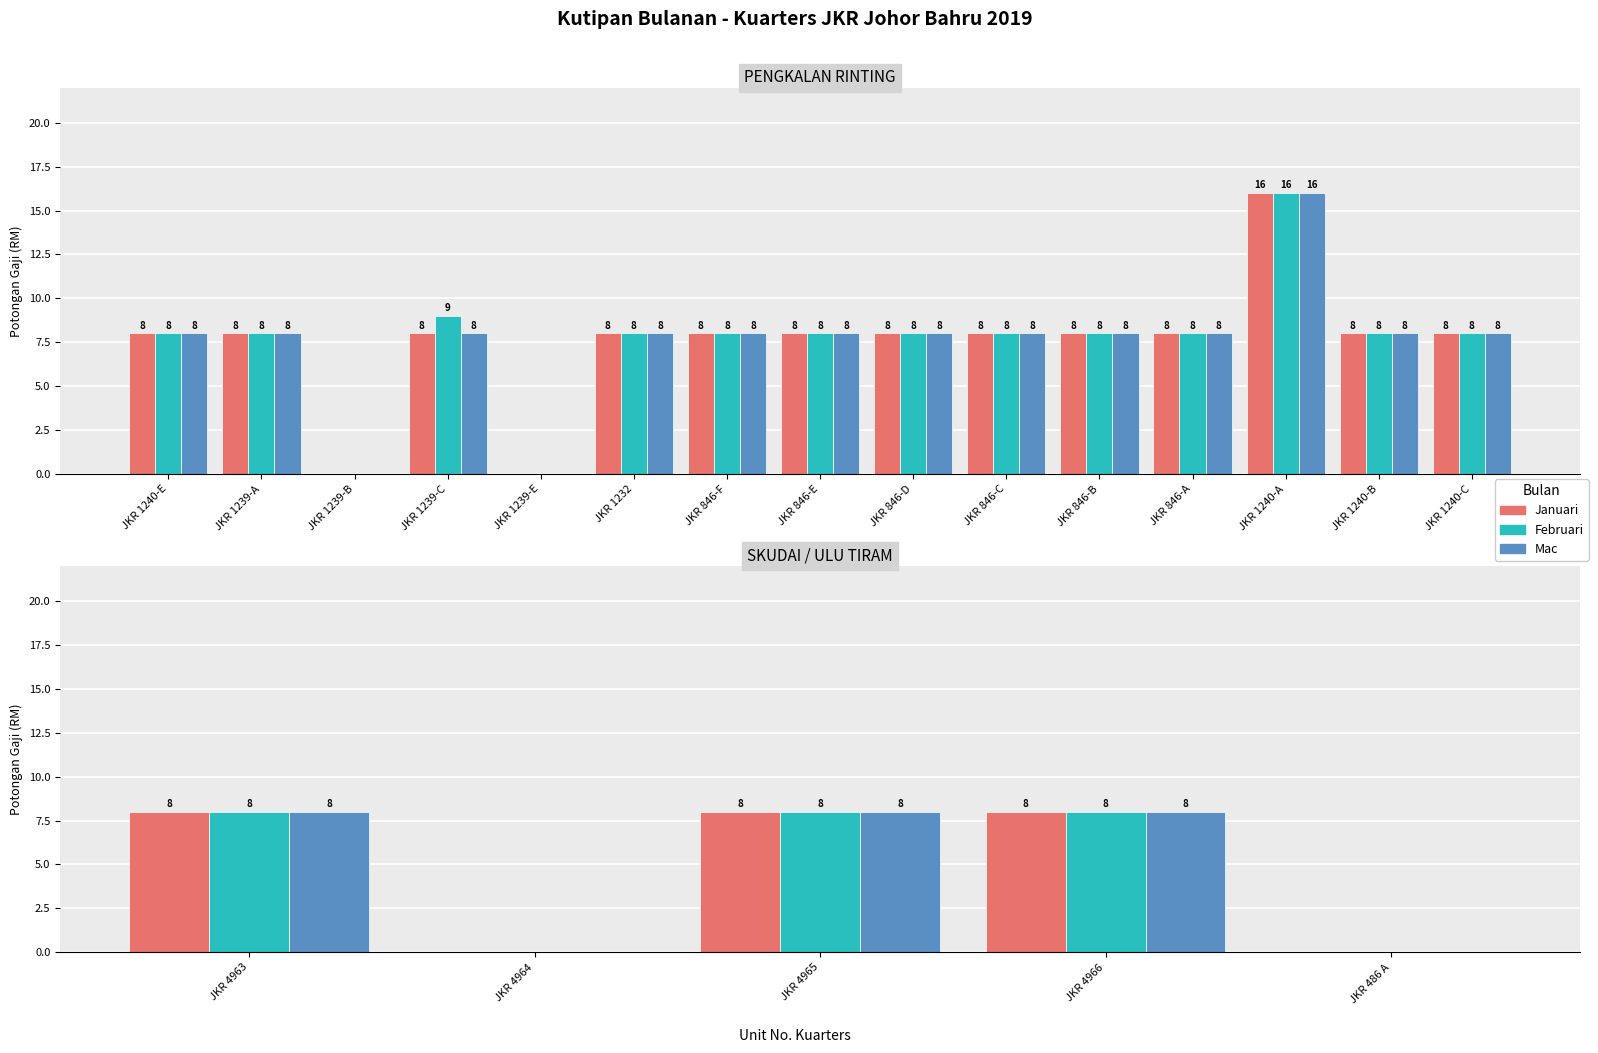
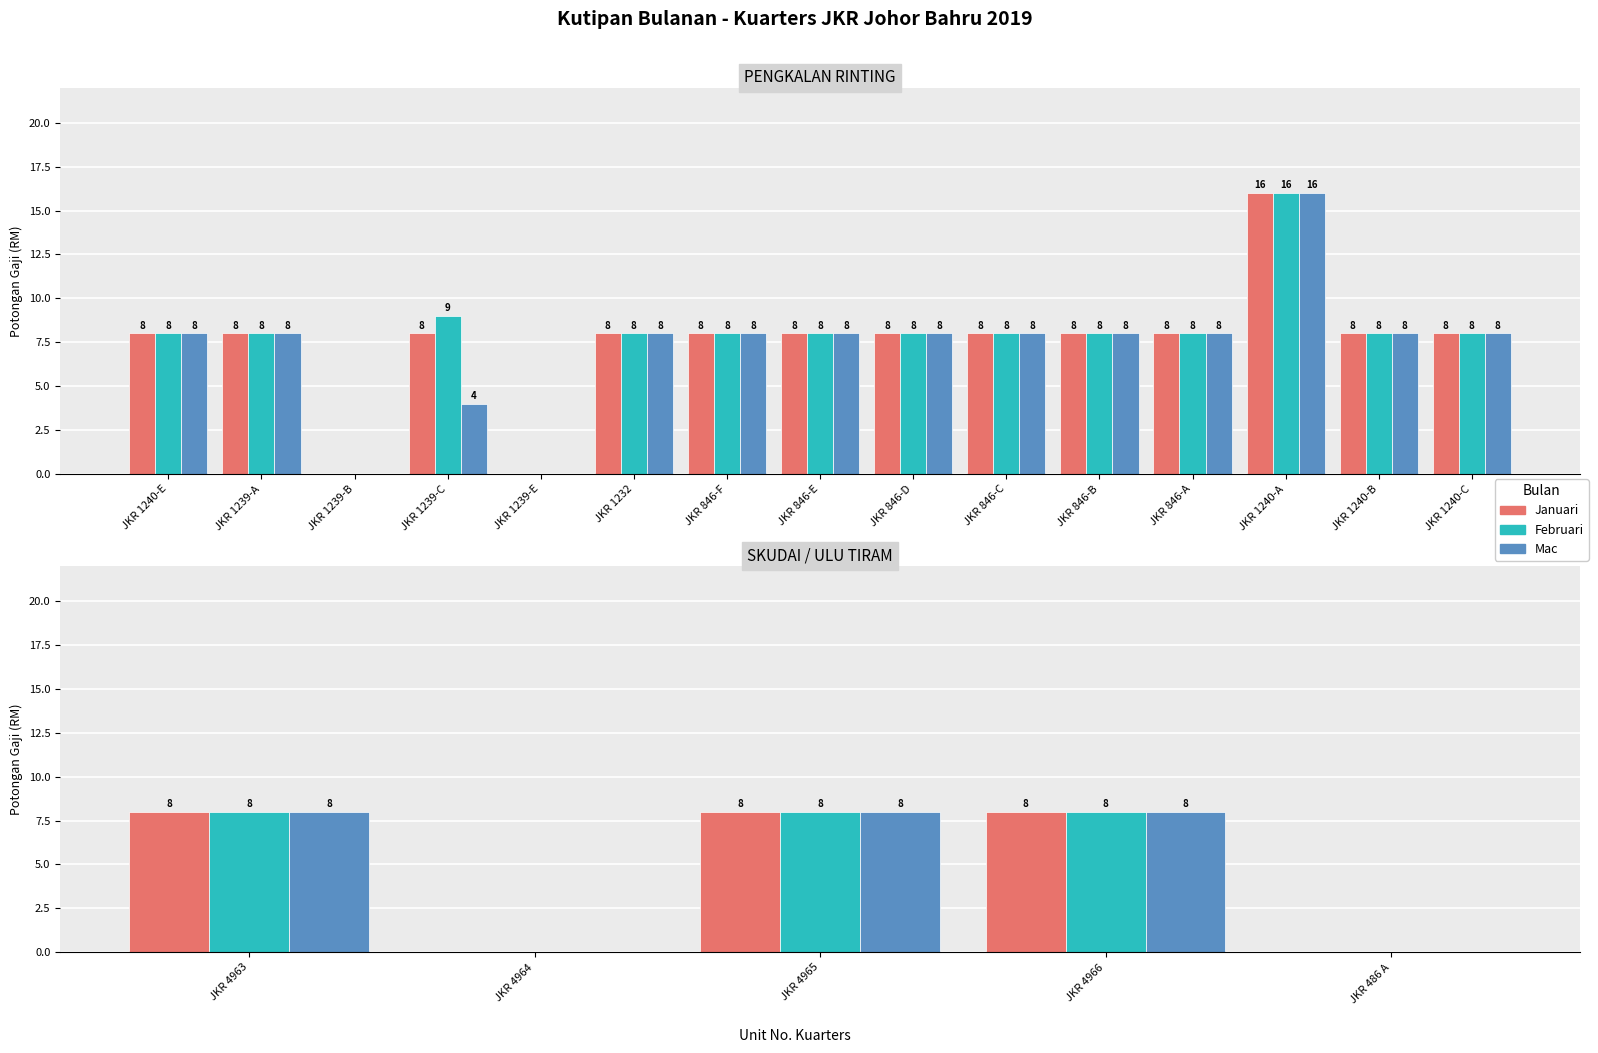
PENGKALAN RINTING, Mac, JKR 1239-C: 8 -> 4
